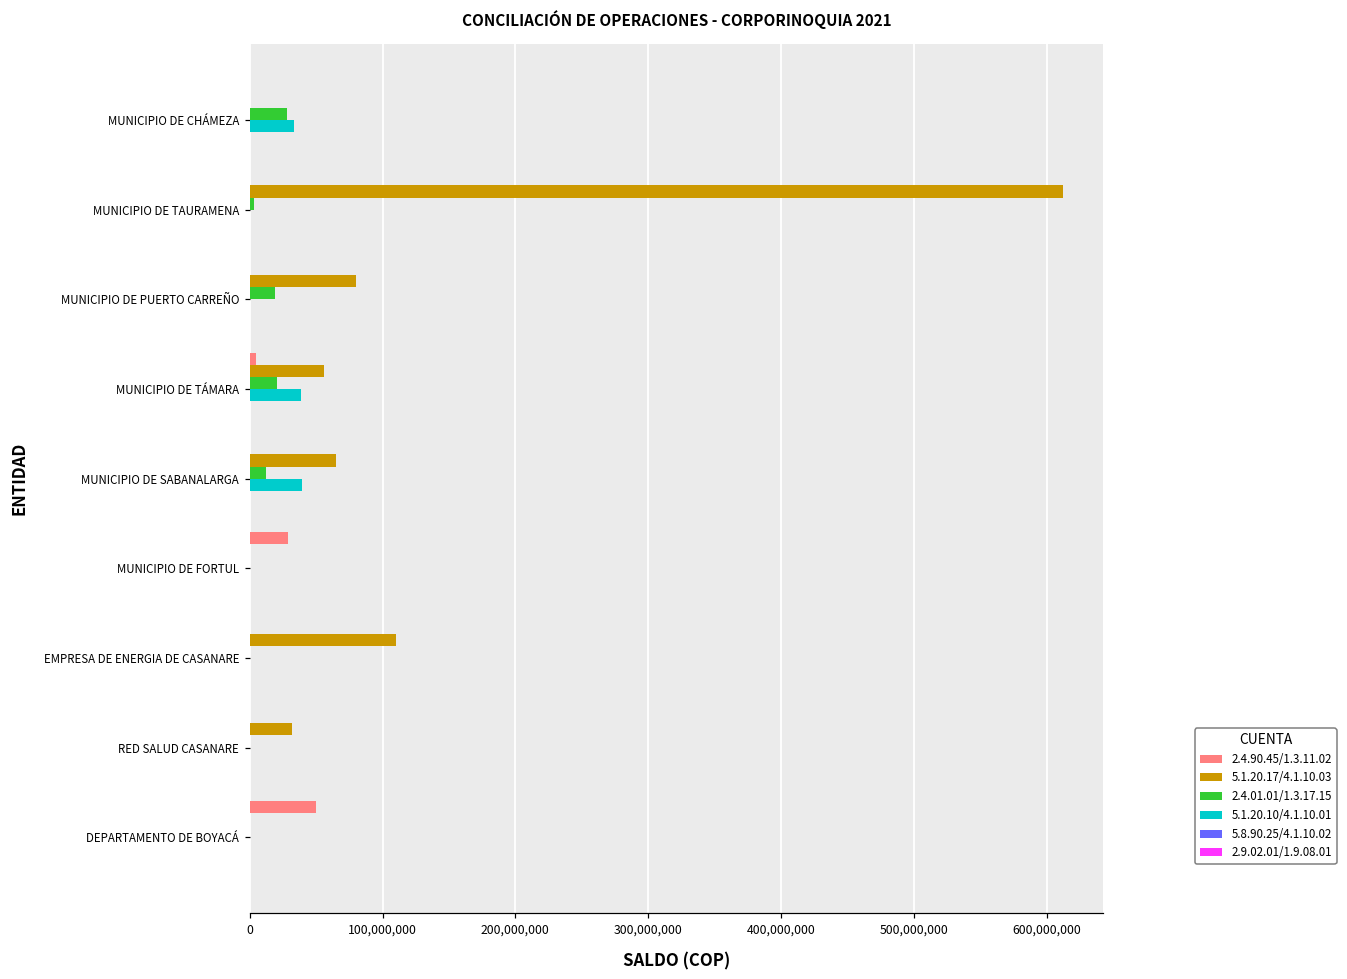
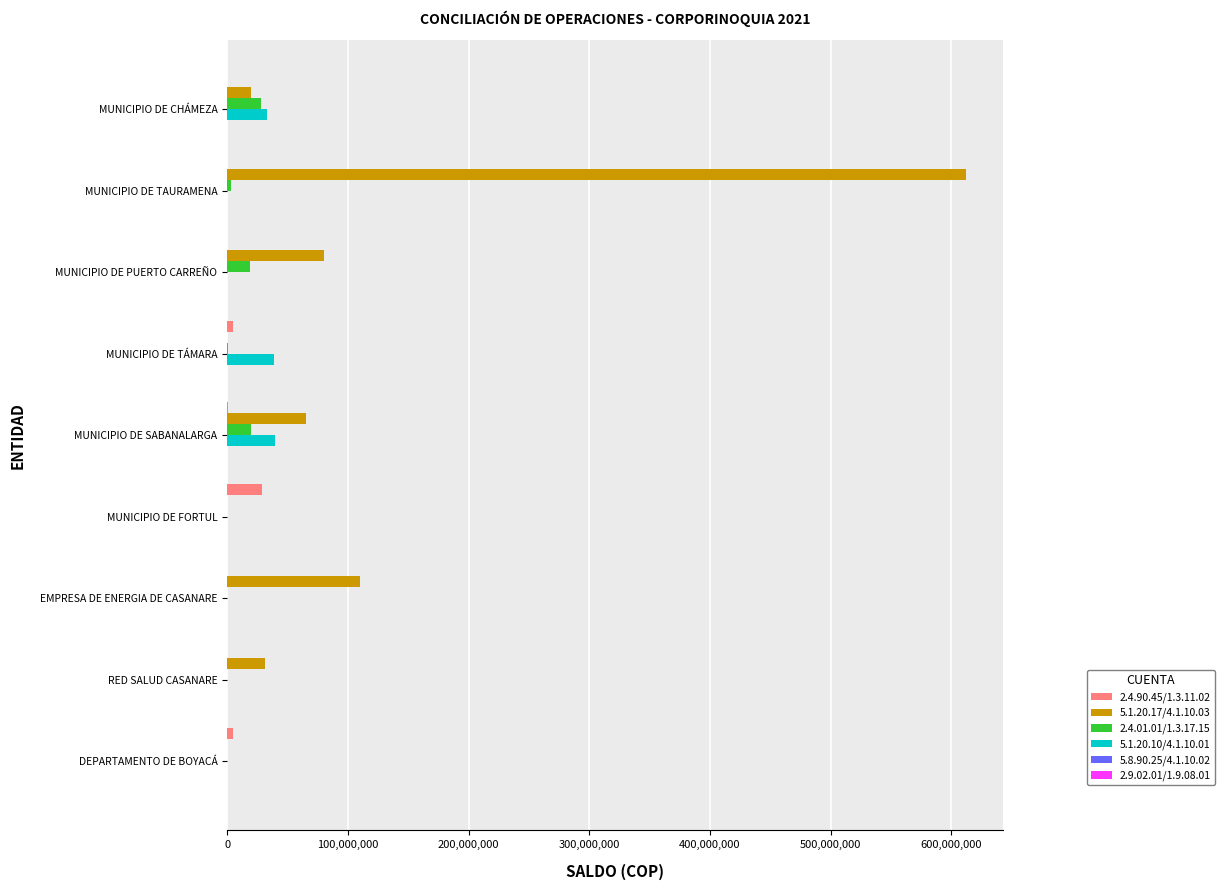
5.1.20.17/4.1.10.03, MUNICIPIO DE CHÁMEZA: 0 -> 20,000,000
5.1.20.17/4.1.10.03, MUNICIPIO DE TÁMARA: 56,000,000 -> 0
2.4.01.01/1.3.17.15, MUNICIPIO DE TÁMARA: 21,000,000 -> 1,000,000
2.4.01.01/1.3.17.15, MUNICIPIO DE SABANALARGA: 13,000,000 -> 20,000,000
2.4.90.45/1.3.11.02, DEPARTAMENTO DE BOYACÁ: 50,000,000 -> 5,000,000
